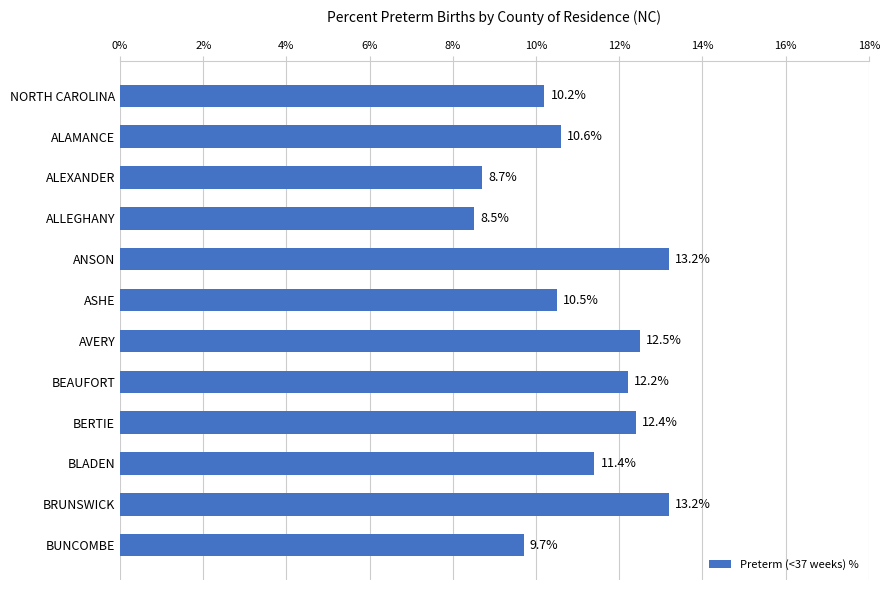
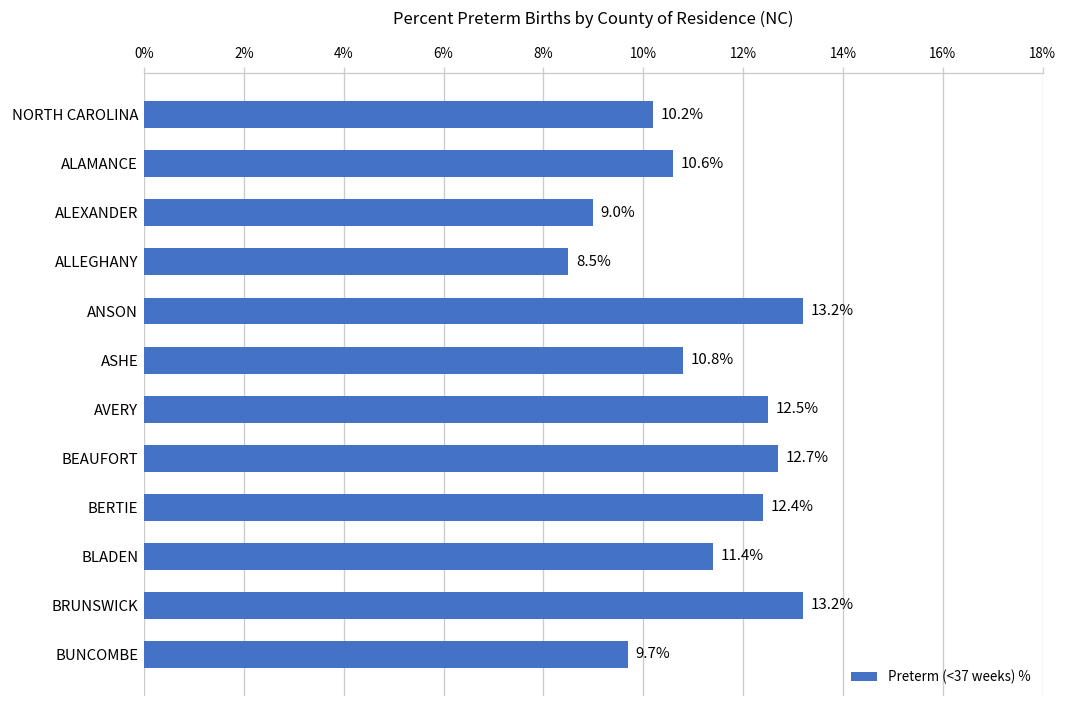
ALEXANDER: 8.7% -> 9.0%
ASHE: 10.5% -> 10.8%
BEAUFORT: 12.2% -> 12.7%
